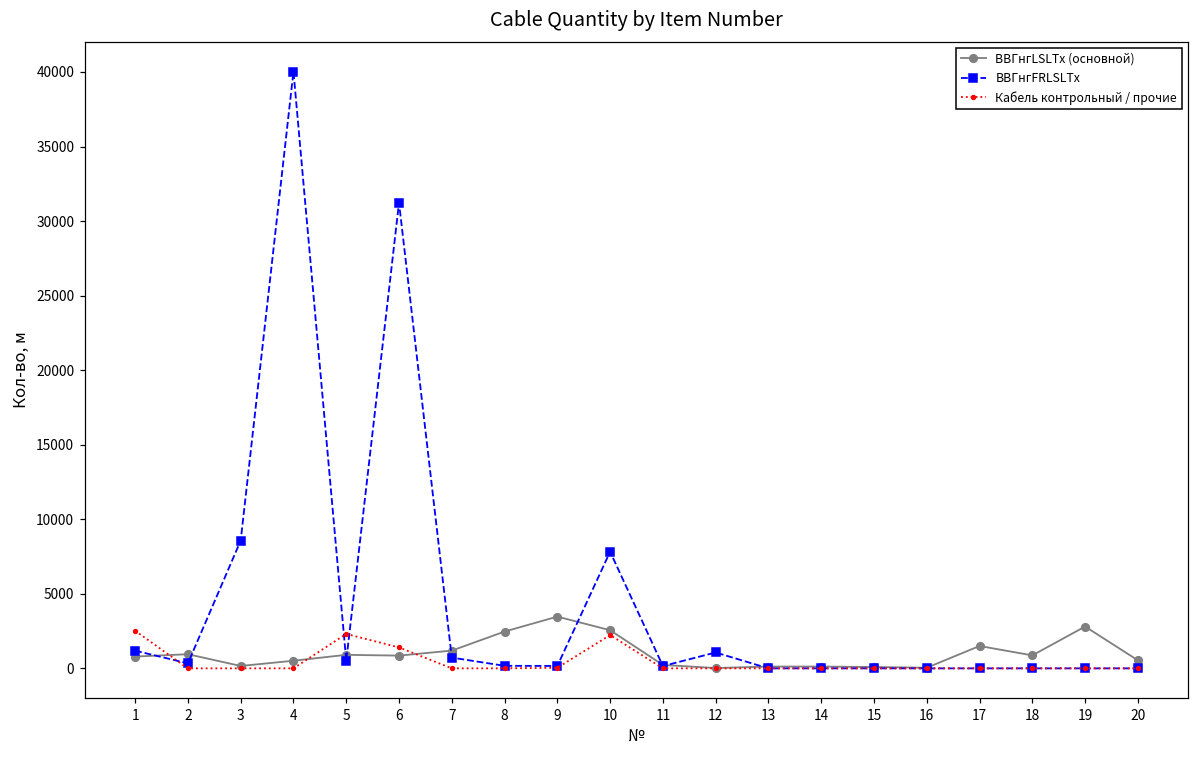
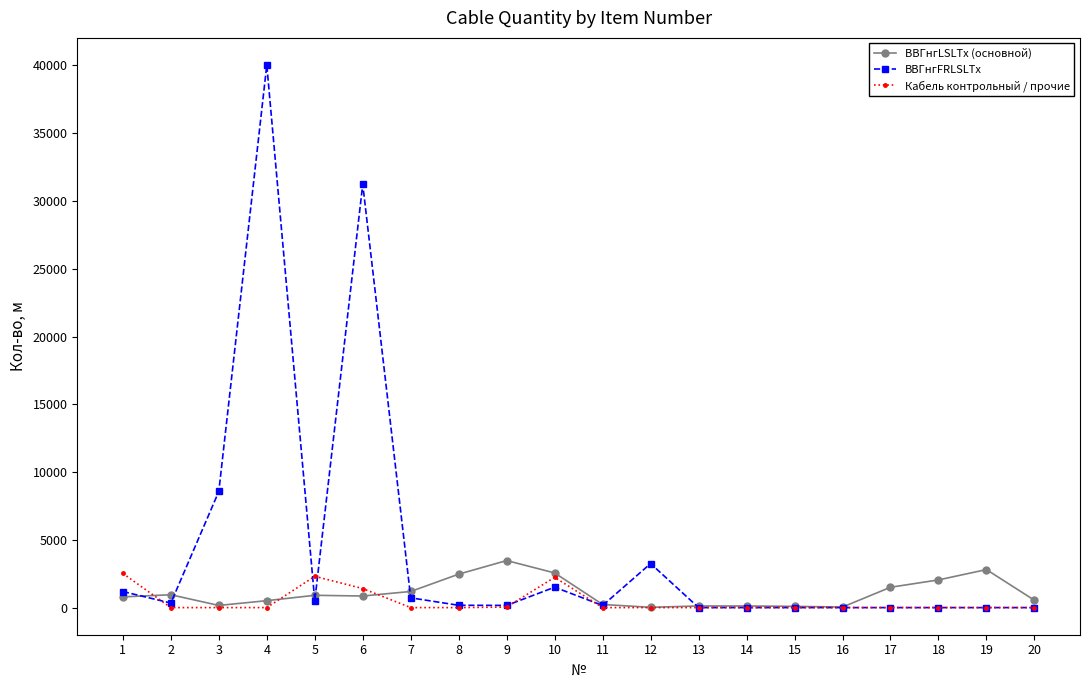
ВВГнгFRLSLTx, 10: 7800 -> 1500
ВВГнгFRLSLTx, 12: 1100 -> 3300
ВВГнгLSLTx (основной), 18: 900 -> 2000
